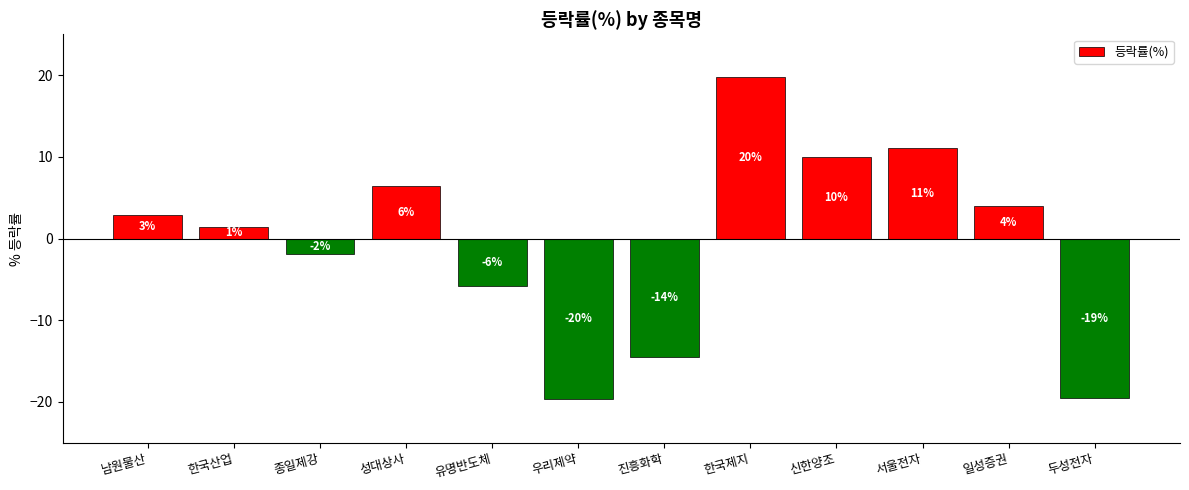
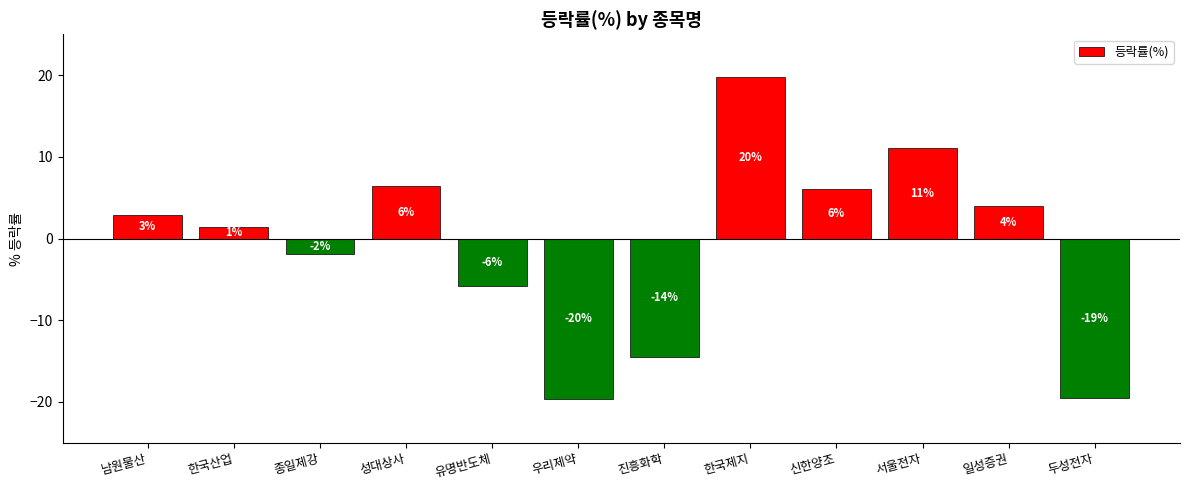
신한양조: 10% -> 6%
